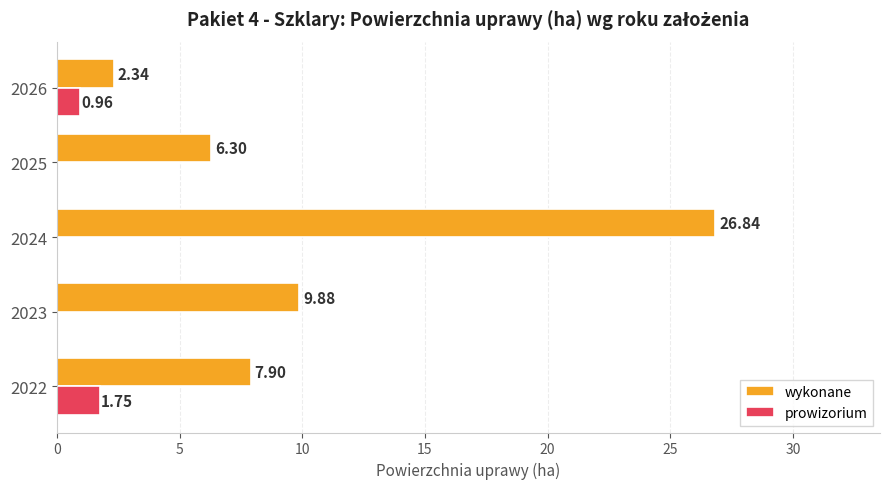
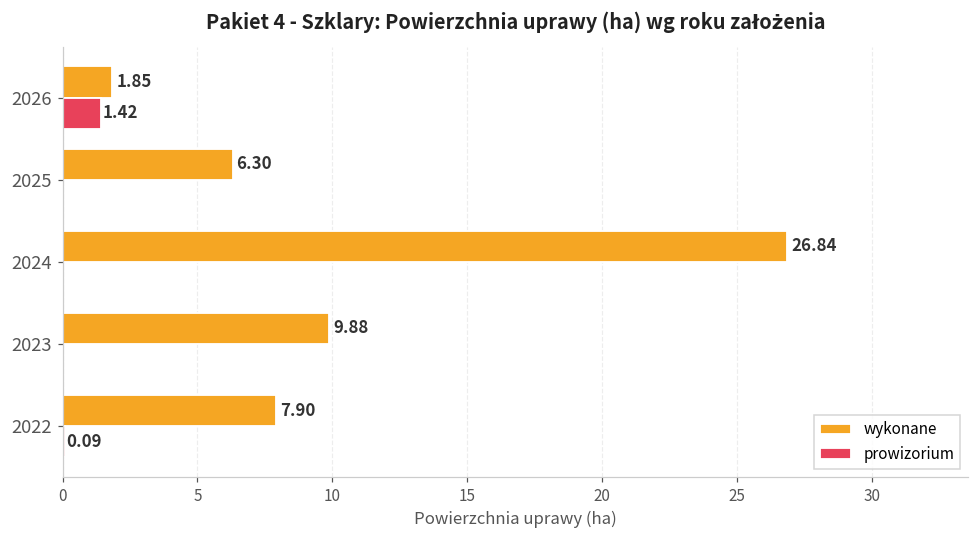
wykonane, 2026: 2.34 -> 1.85
prowizorium, 2026: 0.96 -> 1.42
prowizorium, 2022: 1.75 -> 0.09
